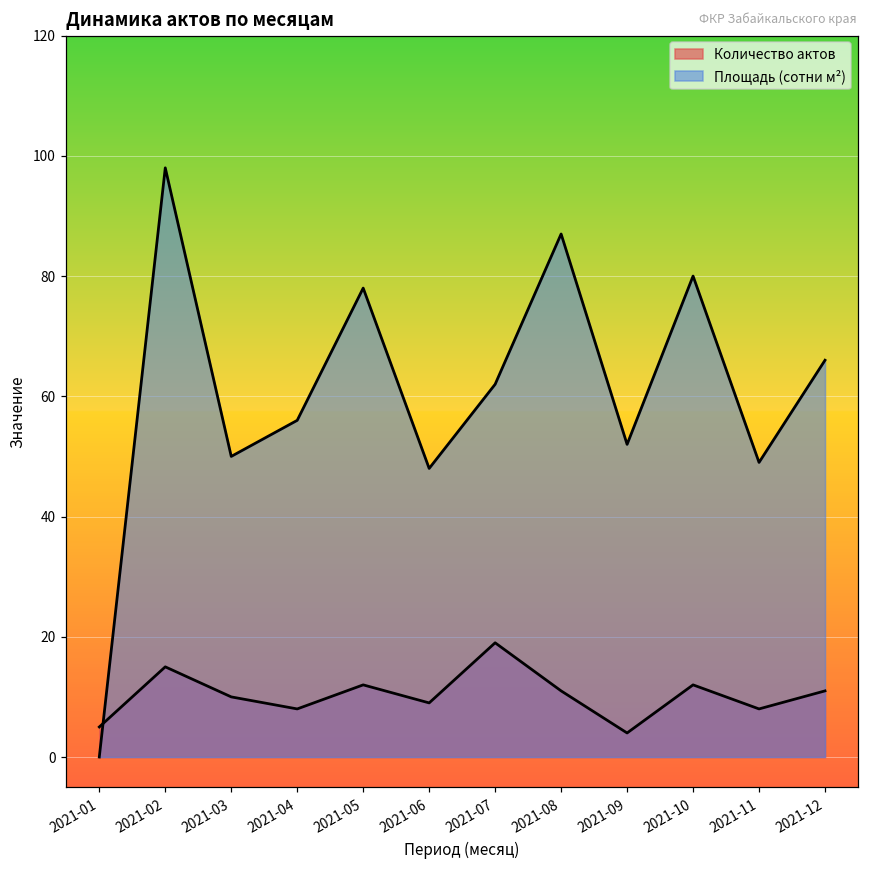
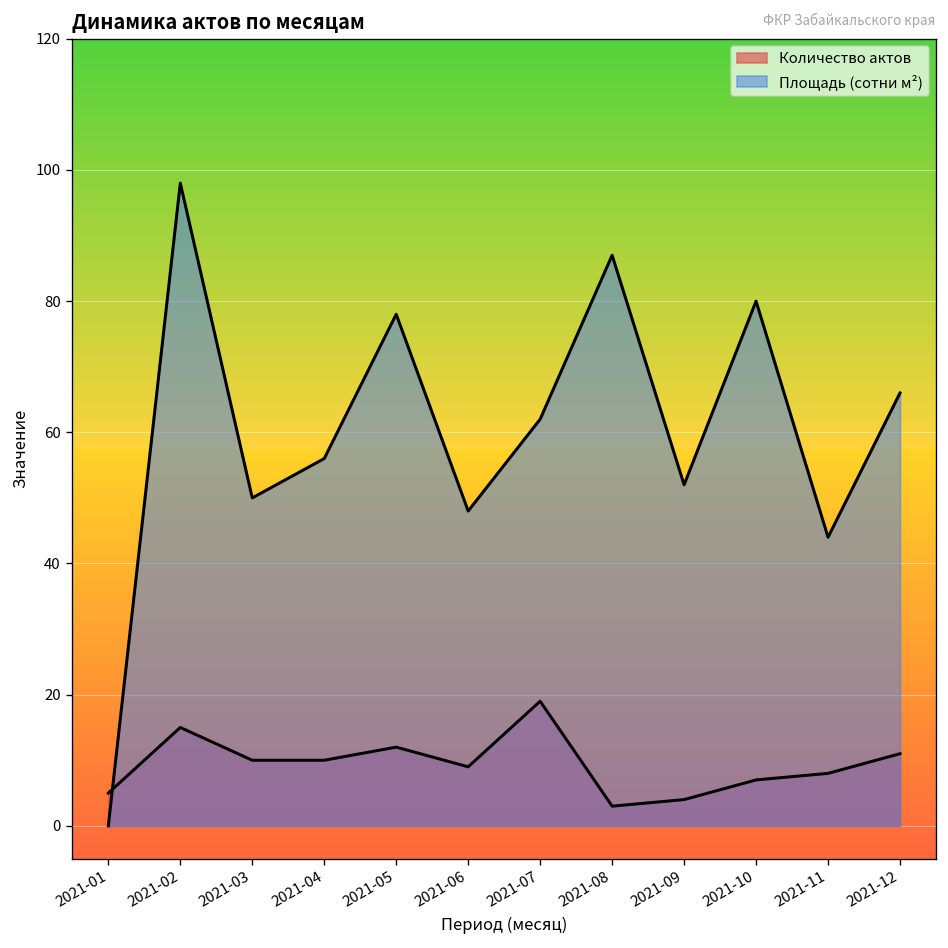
Количество актов, 2021-04: 8 -> 10
Количество актов, 2021-08: 11 -> 3
Количество актов, 2021-10: 12 -> 7
Площадь (сотни м²), 2021-11: 49 -> 44
